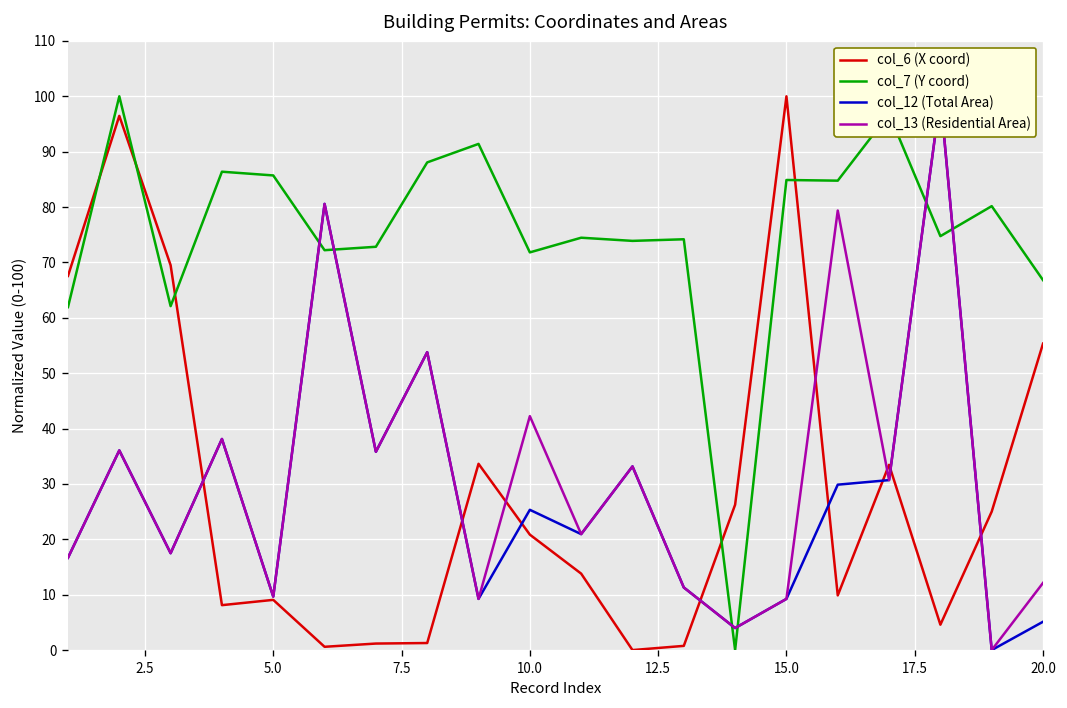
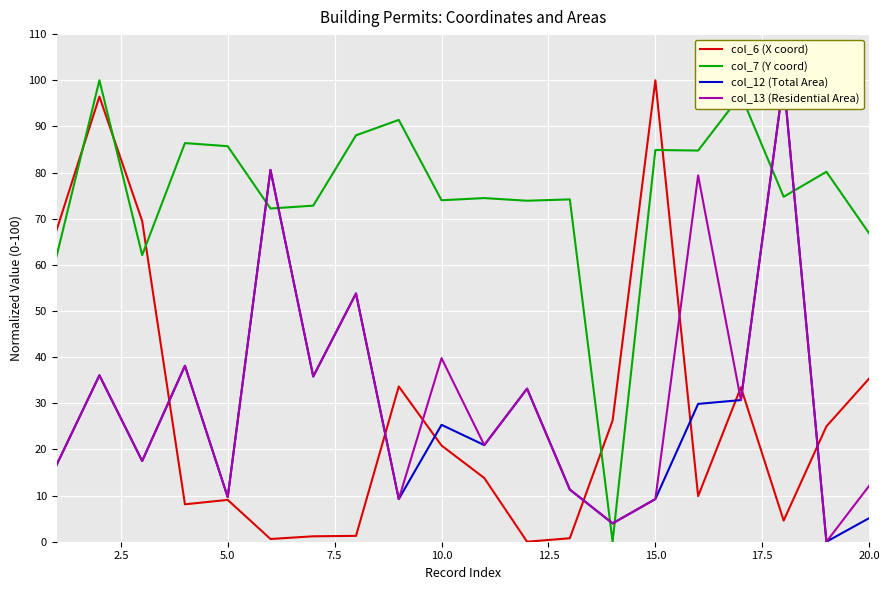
col_7 (Y coord), 10.0: 72 -> 74
col_13 (Residential Area), 10.0: 42 -> 40
col_6 (X coord), 20.0: 55 -> 35
